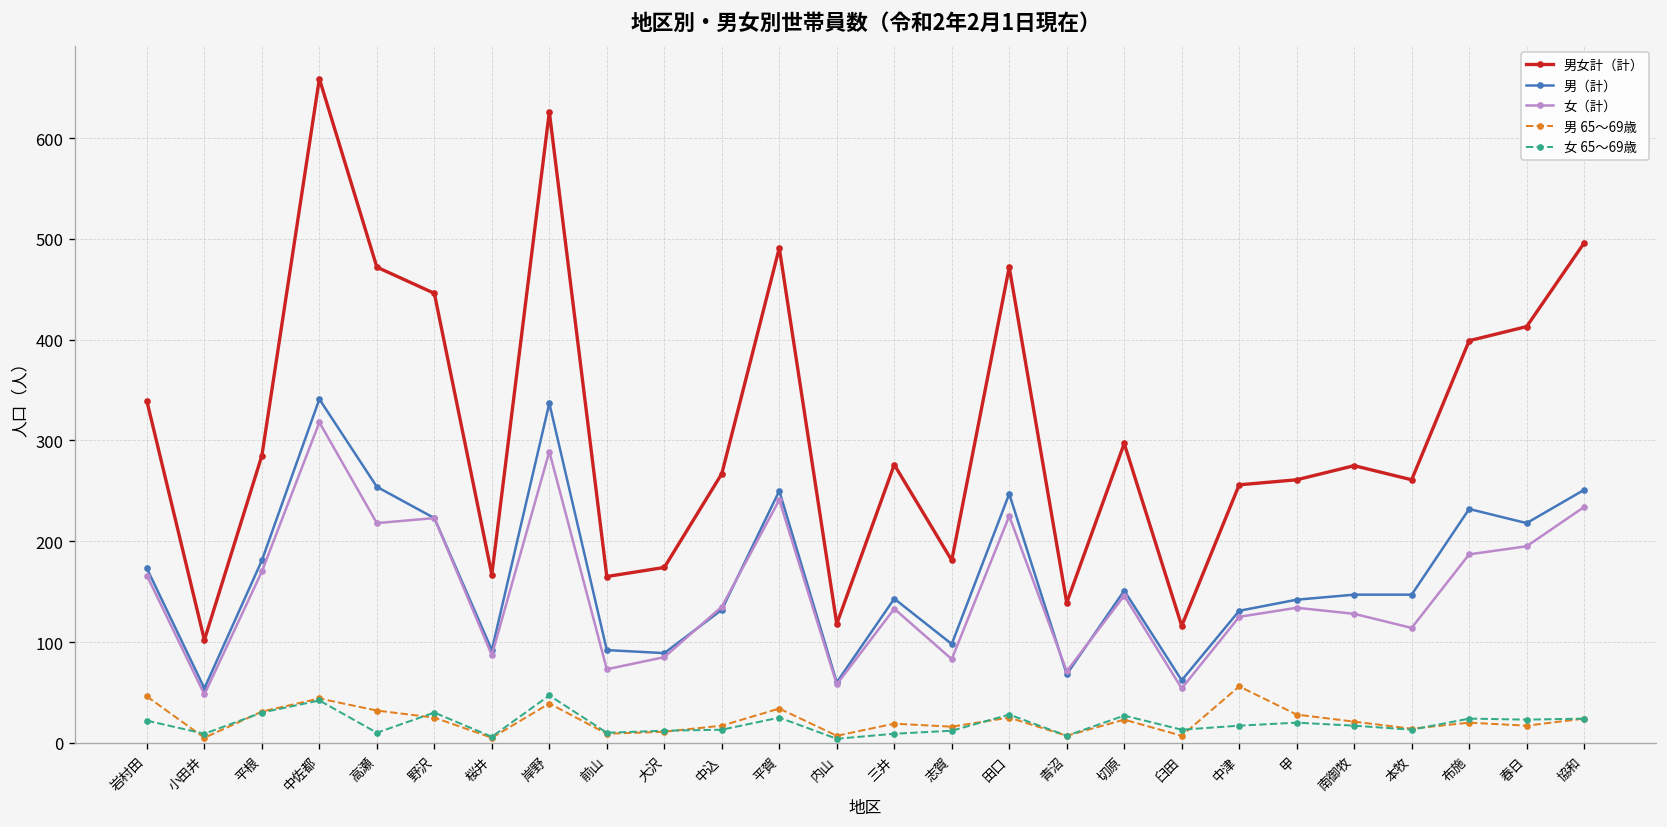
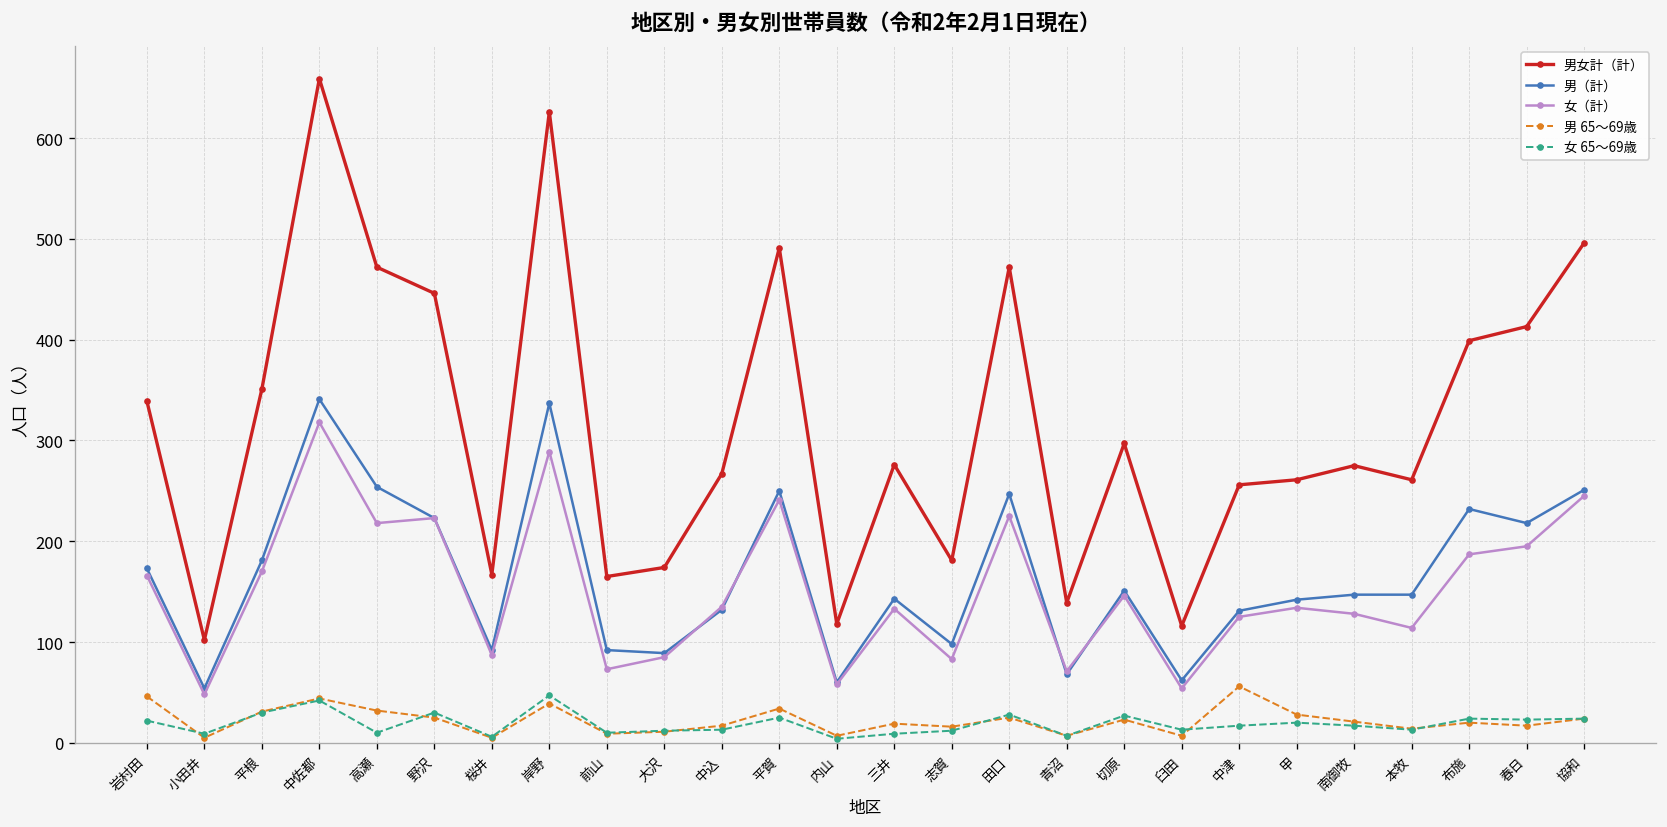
男女計（計）, 平根: 290 -> 350
女（計）, 協和: 230 -> 250
